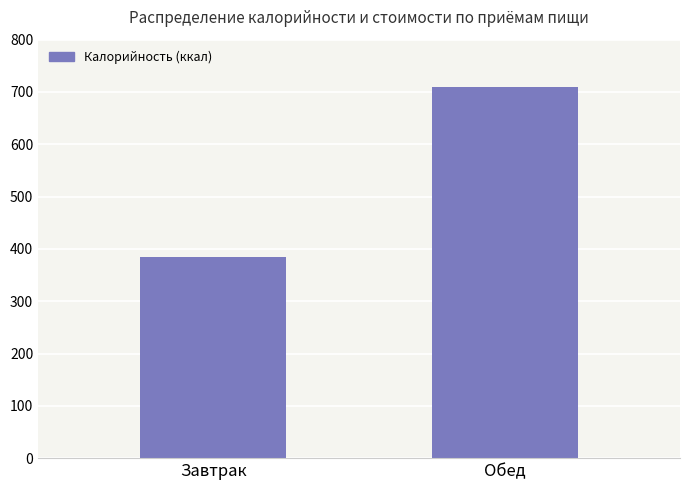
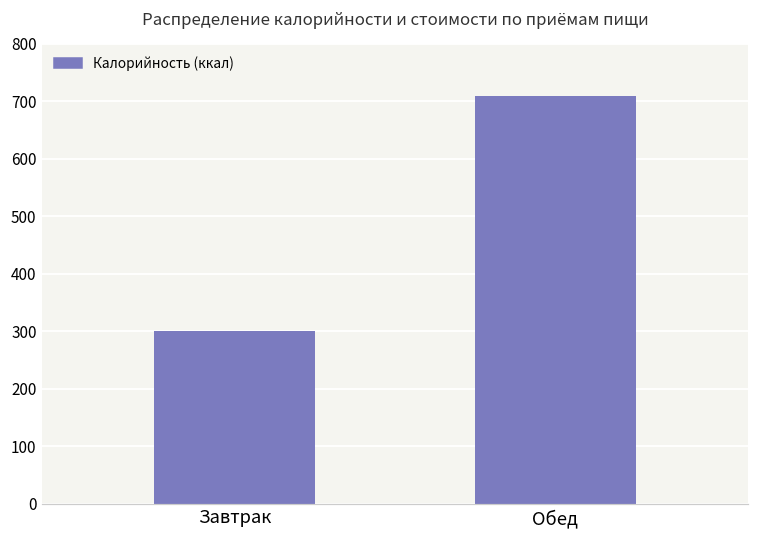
Завтрак: 380 -> 300
